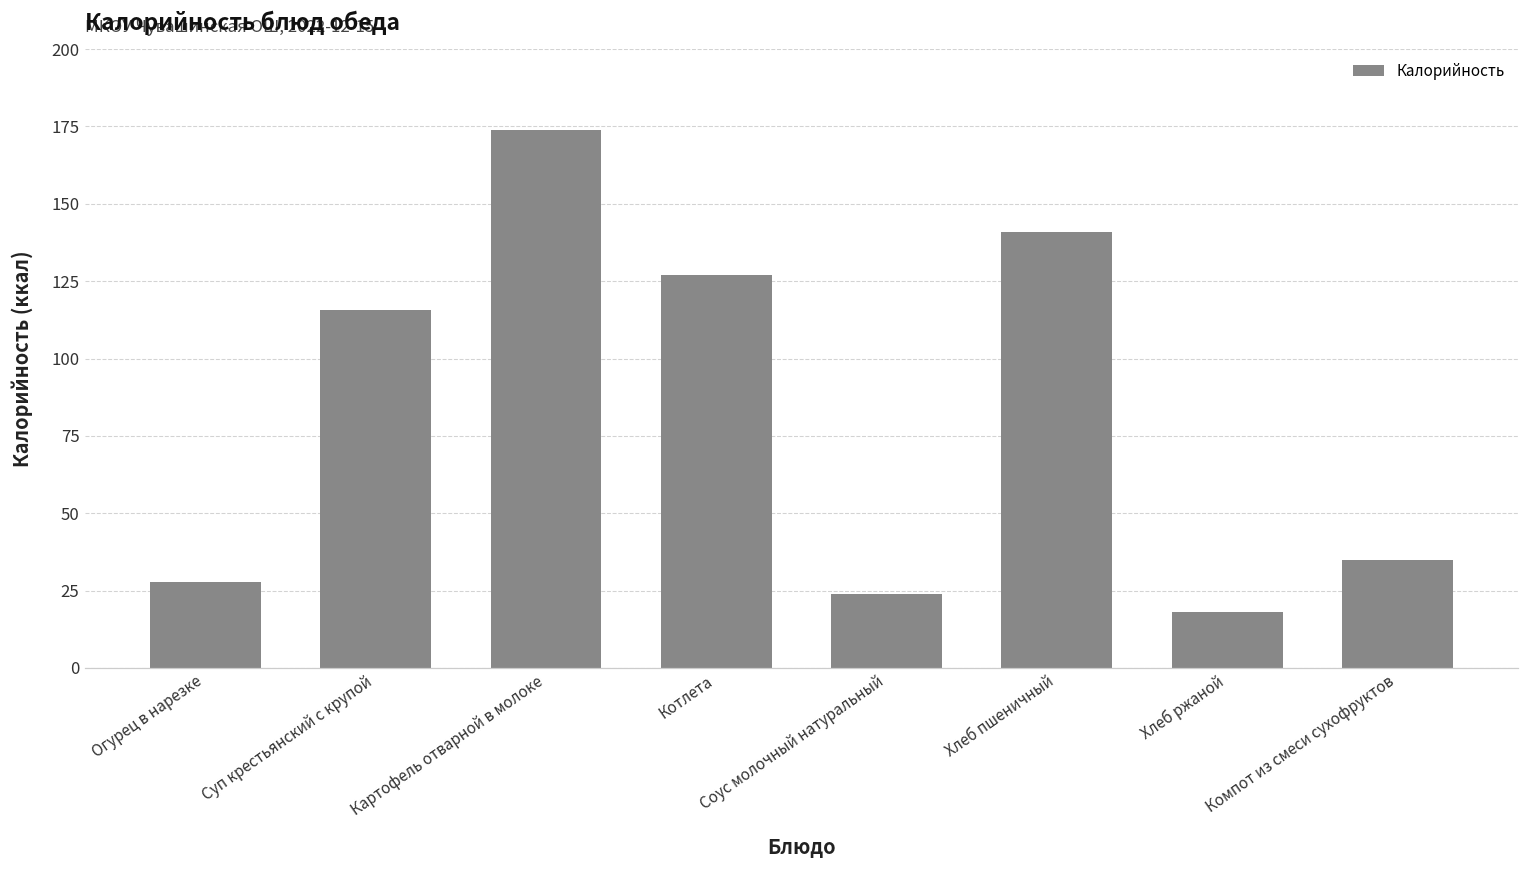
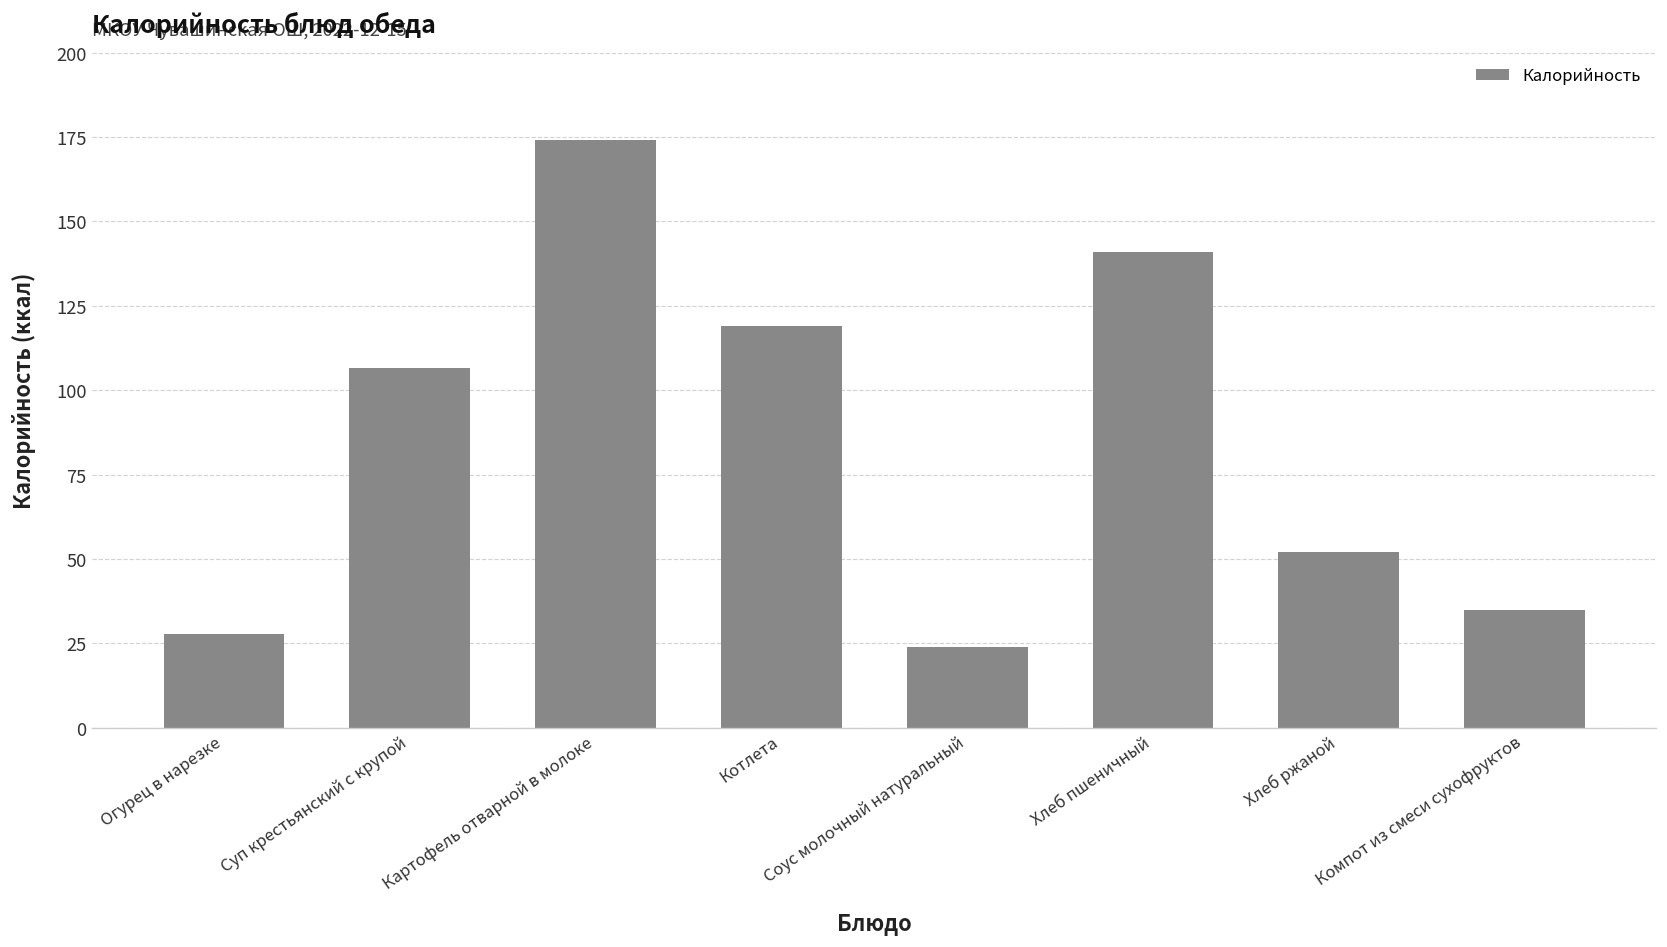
Суп крестьянский с крупой: 116 -> 107
Котлета: 127 -> 119
Хлеб ржаной: 18 -> 52
